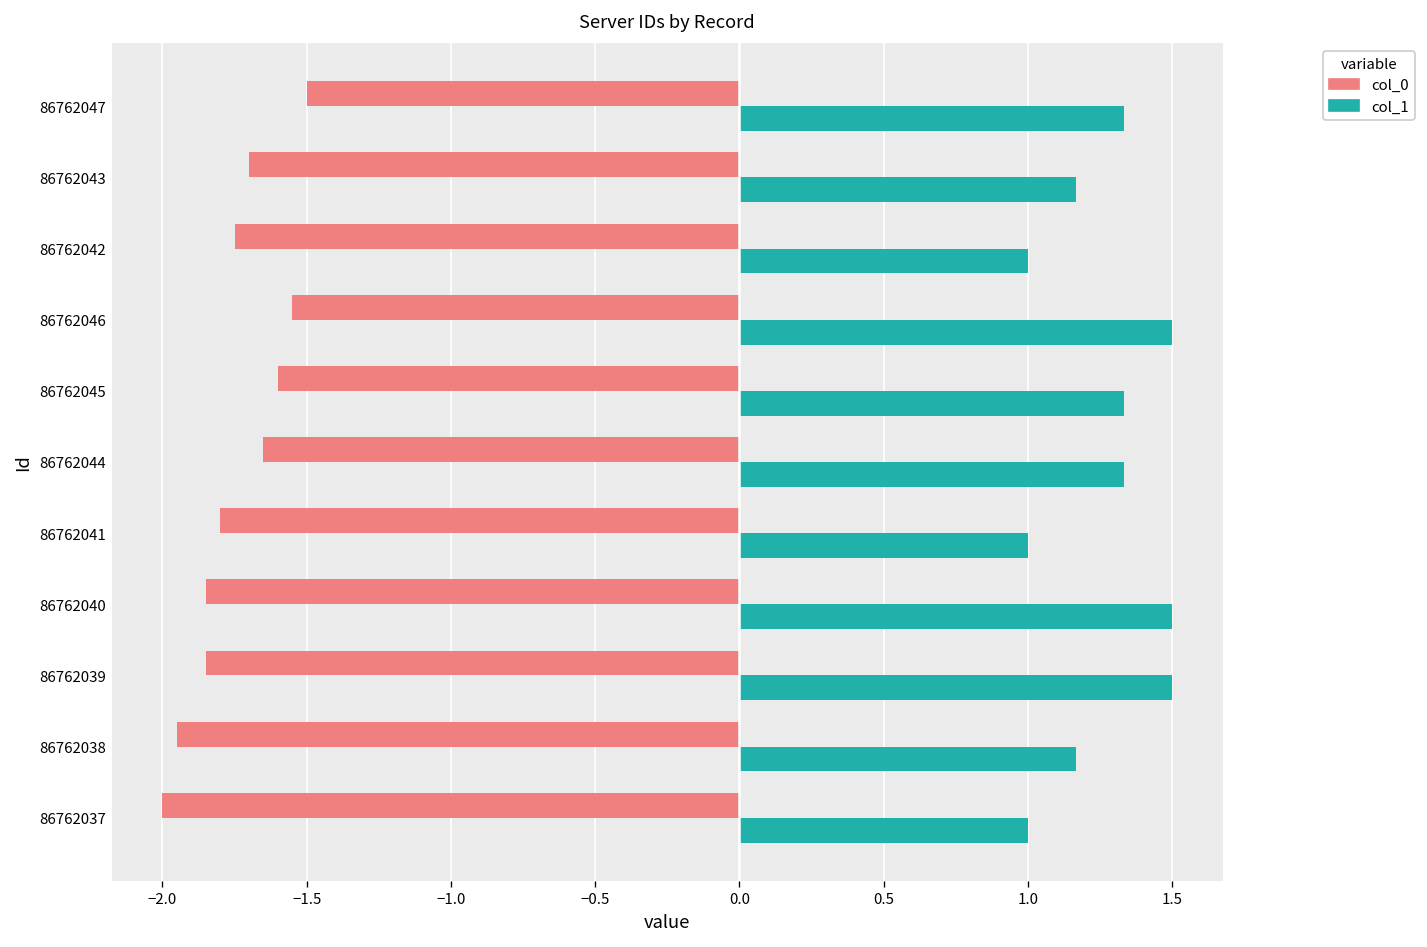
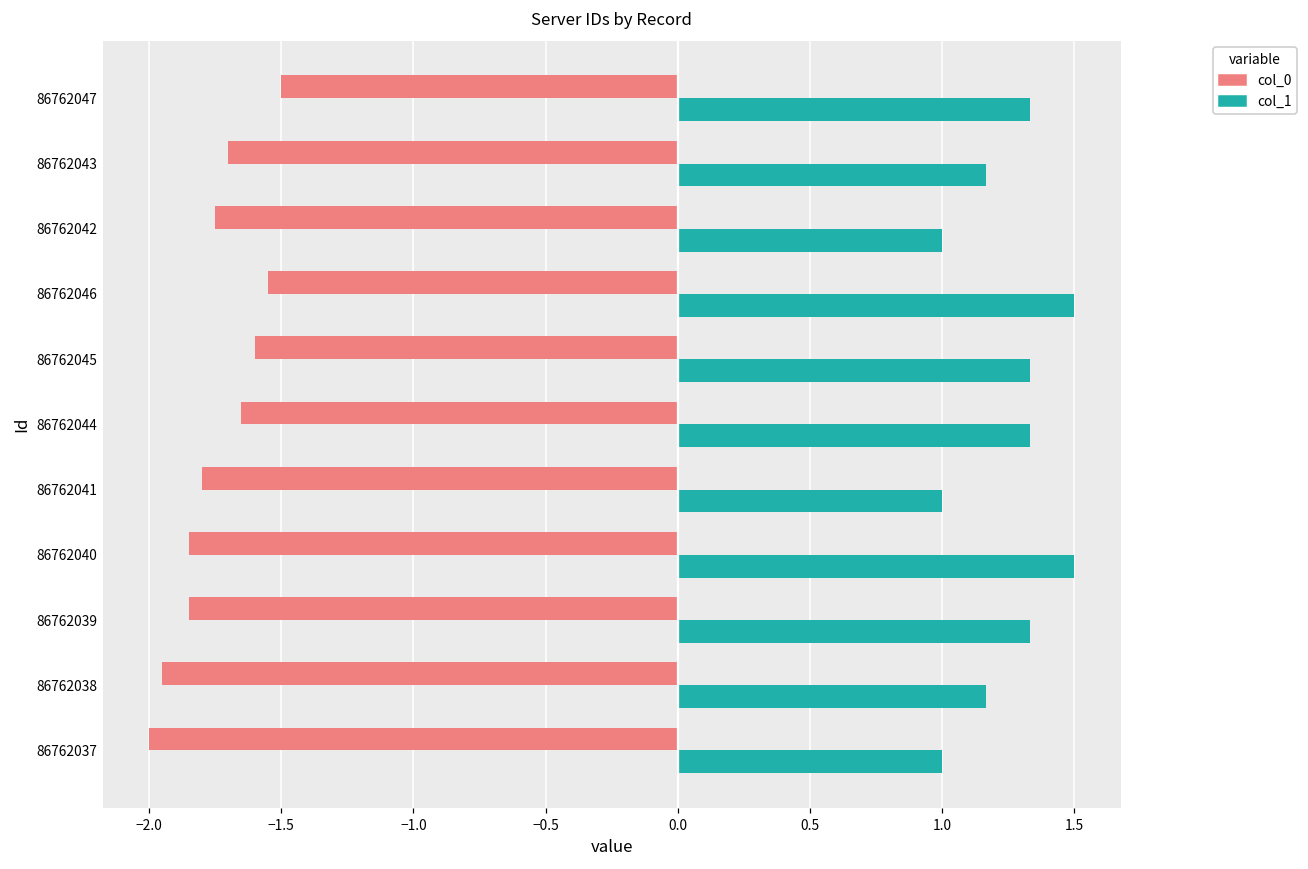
col_1, 86762039: 1.50 -> 1.33
